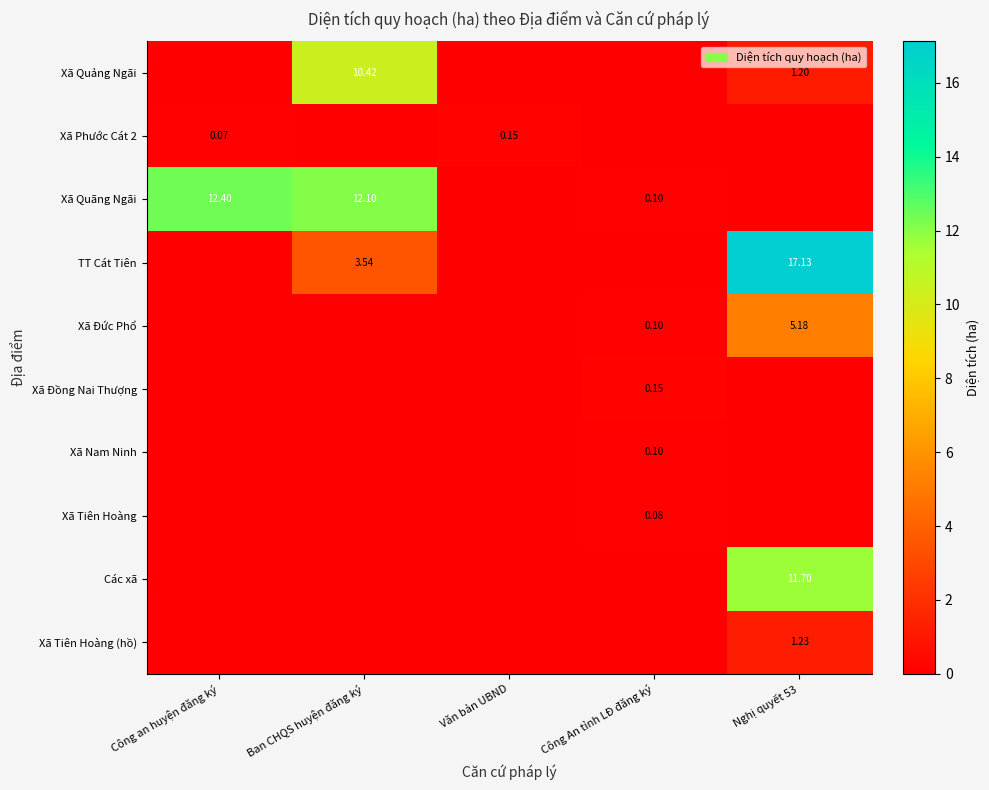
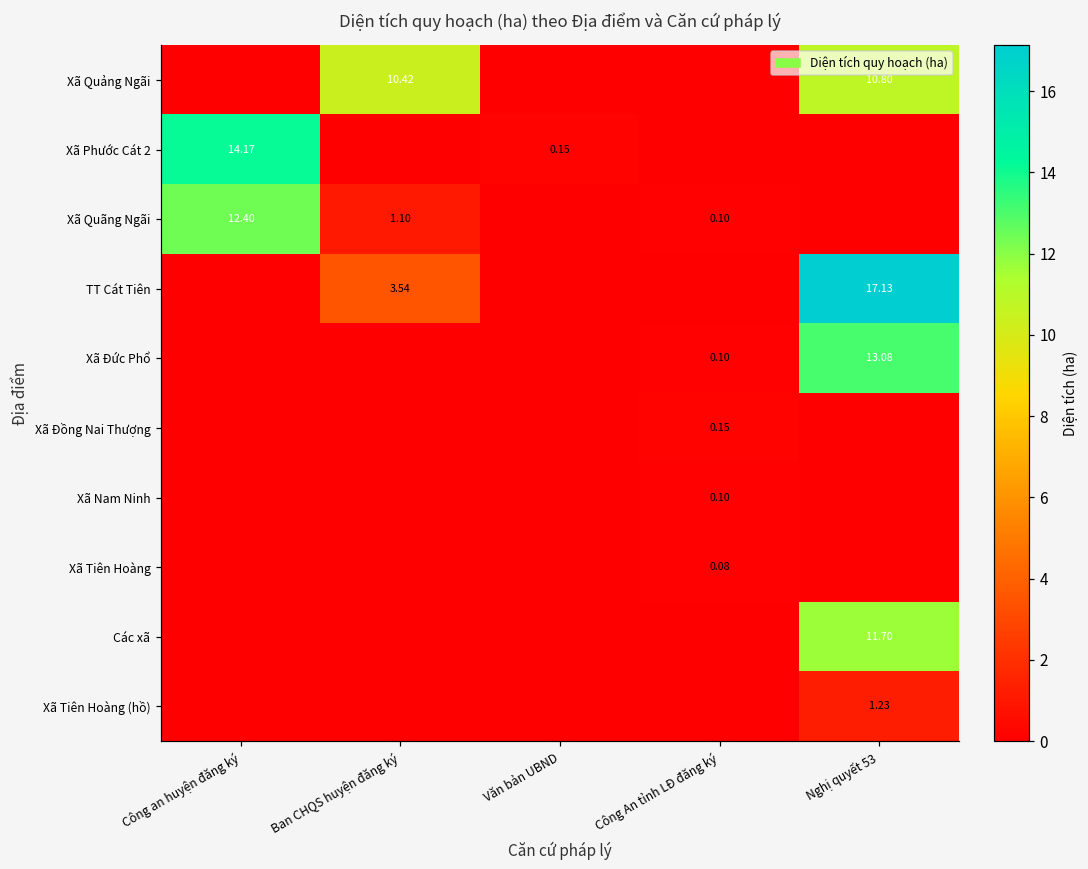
Xã Quảng Ngãi, Nghị quyết 53: 1.20 -> 10.80
Xã Phước Cát 2, Công an huyện đăng ký: 0.07 -> 14.17
Xã Quãng Ngãi, Ban CHQS huyện đăng ký: 12.10 -> 1.10
Xã Đức Phổ, Nghị quyết 53: 5.18 -> 13.08
